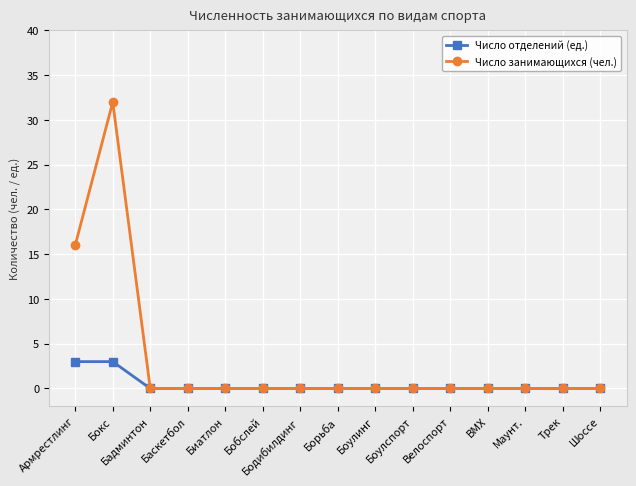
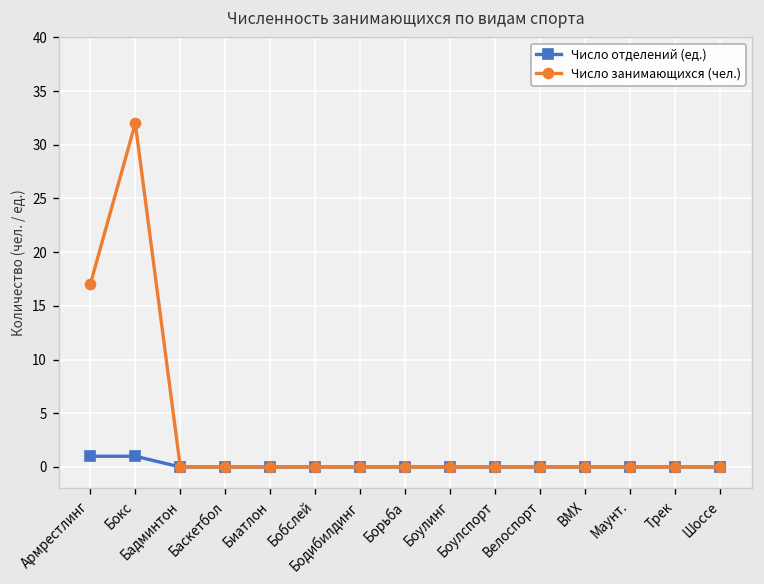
Число отделений (ед.), Армрестлинг: 3 -> 1
Число занимающихся (чел.), Армрестлинг: 16 -> 17
Число отделений (ед.), Бокс: 3 -> 1
